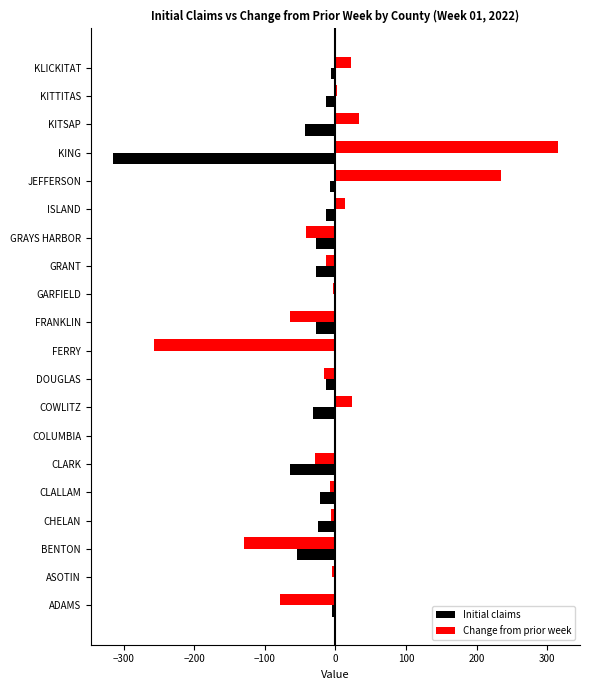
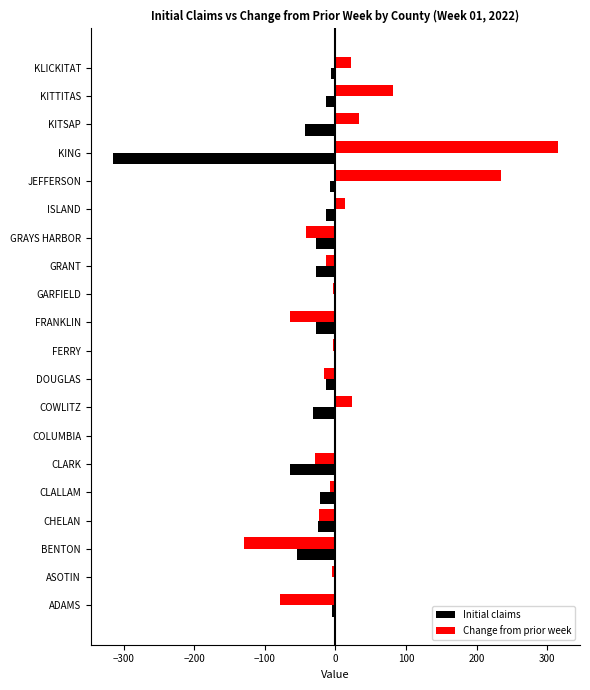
Change from prior week, KITTITAS: 0 -> 80
Change from prior week, FERRY: -260 -> 0
Change from prior week, CHELAN: -10 -> -20
